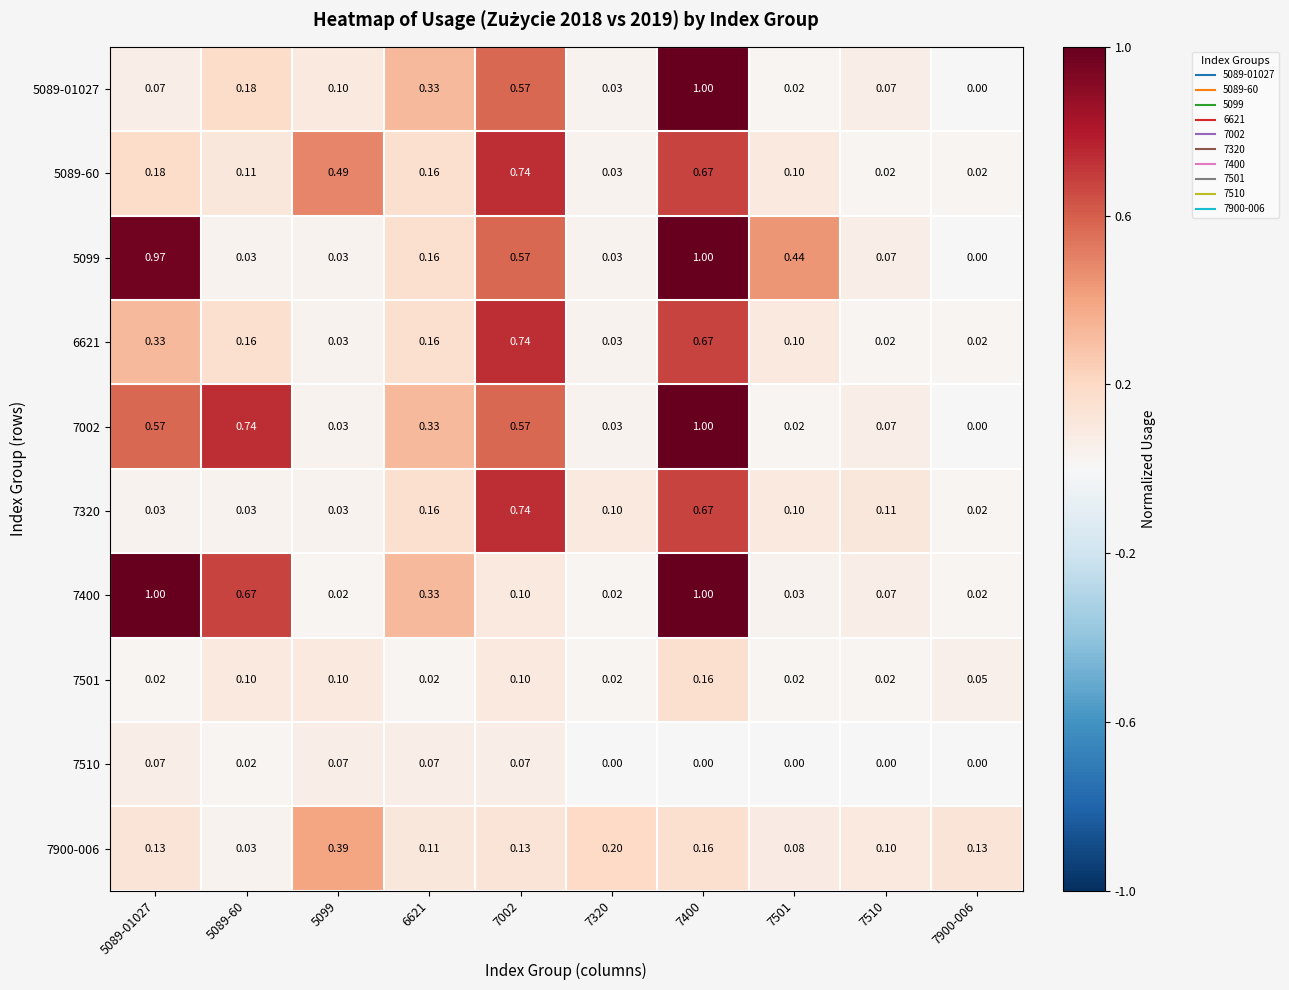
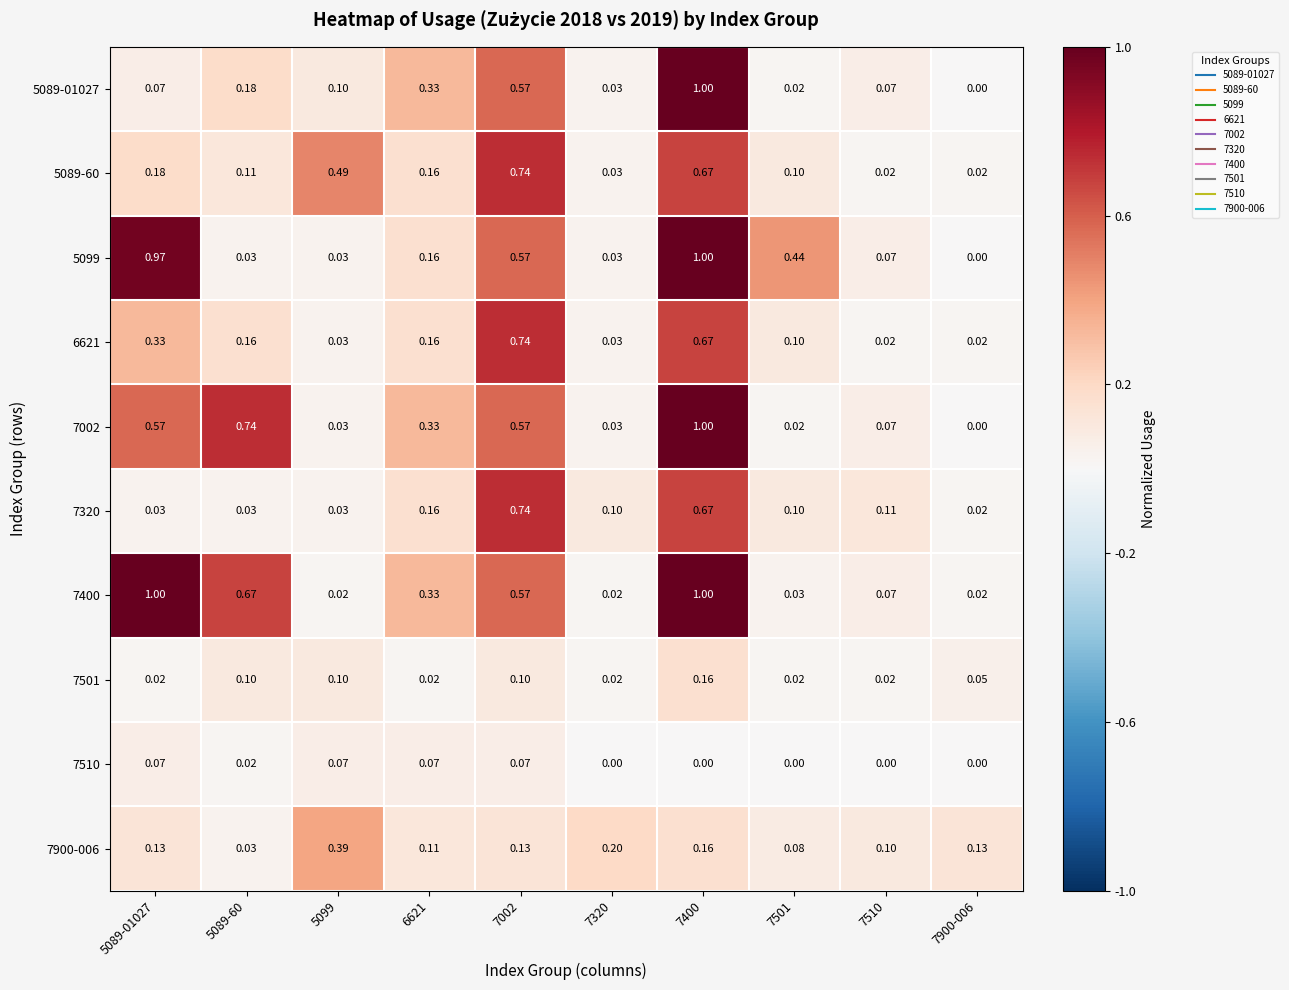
7400, 7002: 0.10 -> 0.57
